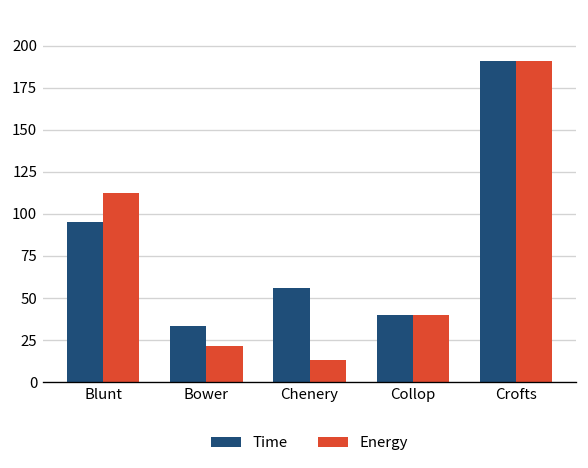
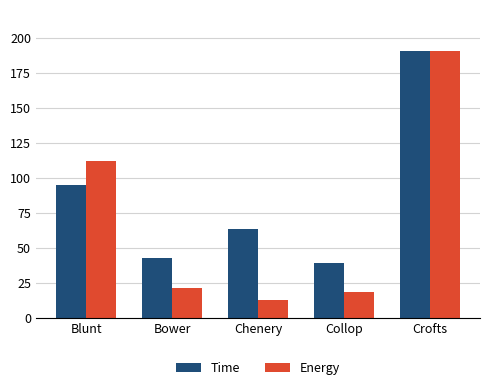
Time, Bower: 33 -> 43
Time, Chenery: 56 -> 64
Energy, Collop: 40 -> 19
